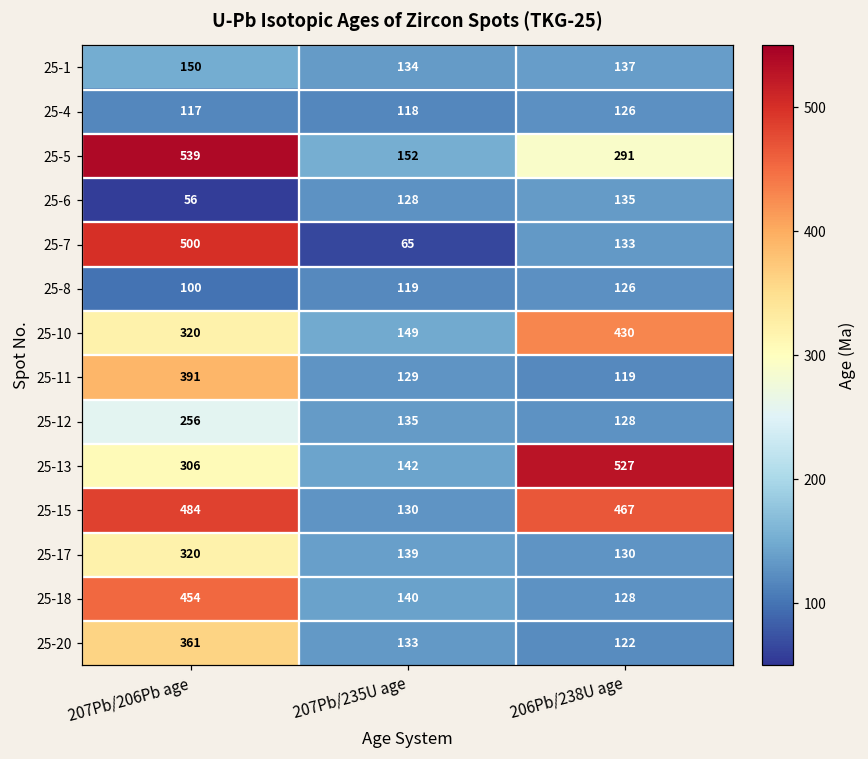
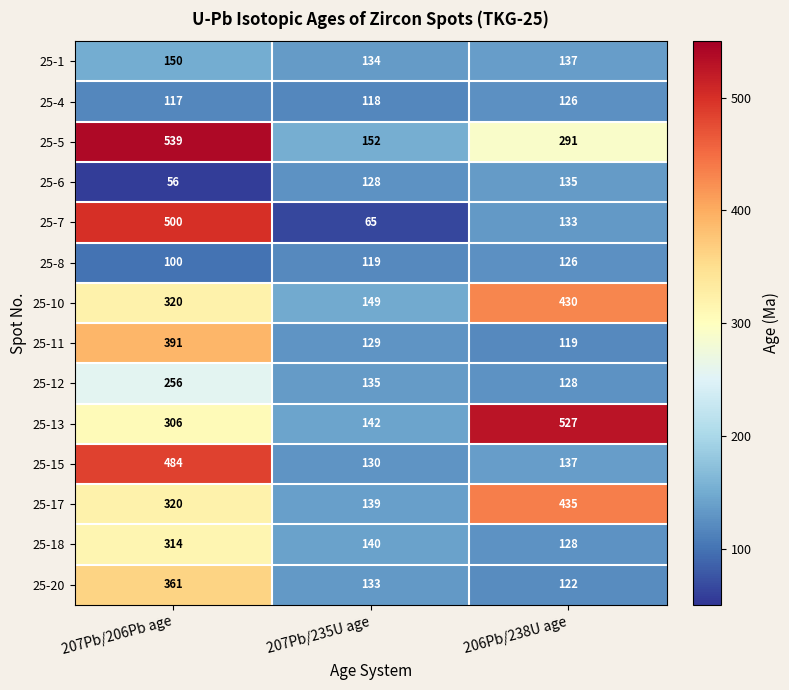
25-15, 206Pb/238U age: 467 -> 137
25-17, 206Pb/238U age: 130 -> 435
25-18, 207Pb/206Pb age: 454 -> 314
